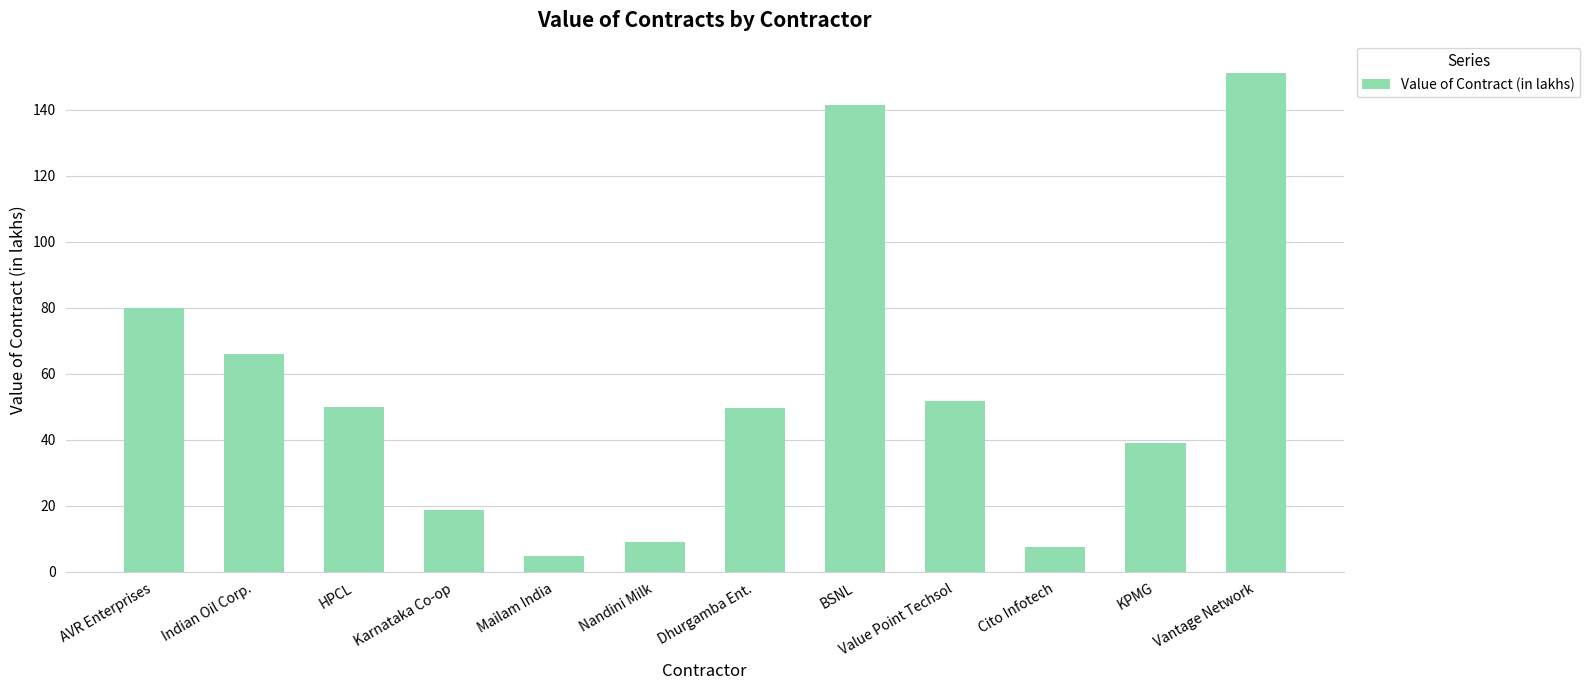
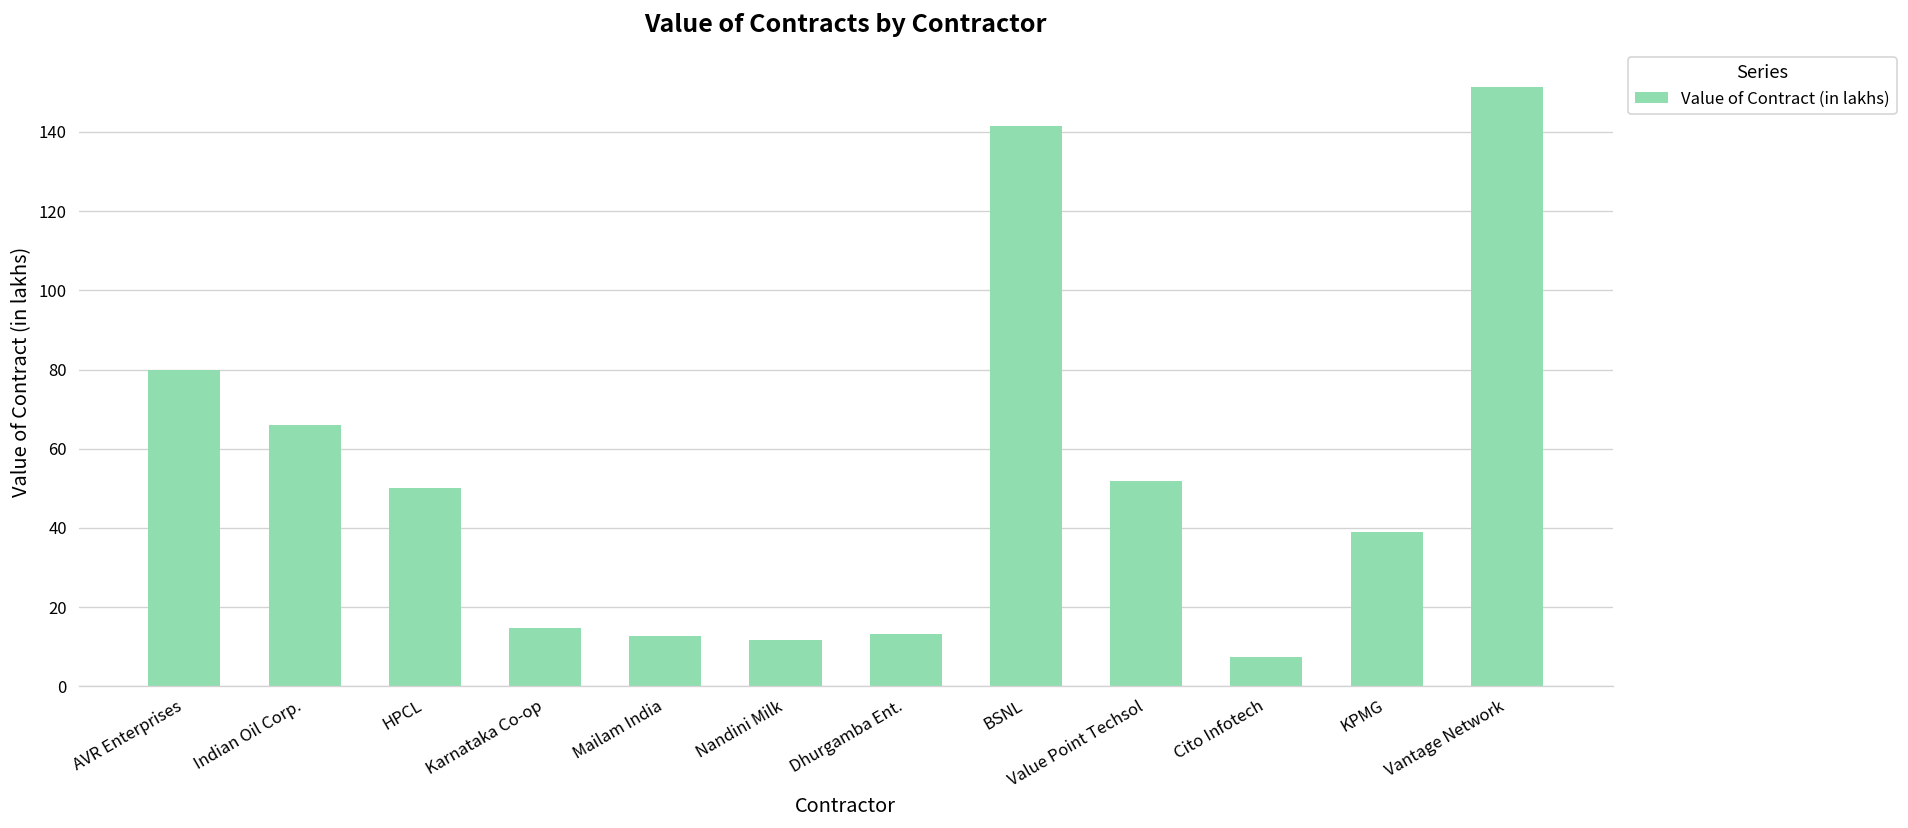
Karnataka Co-op: 19 -> 15
Mailam India: 5 -> 13
Nandini Milk: 9 -> 12
Dhurgamba Ent.: 50 -> 13
